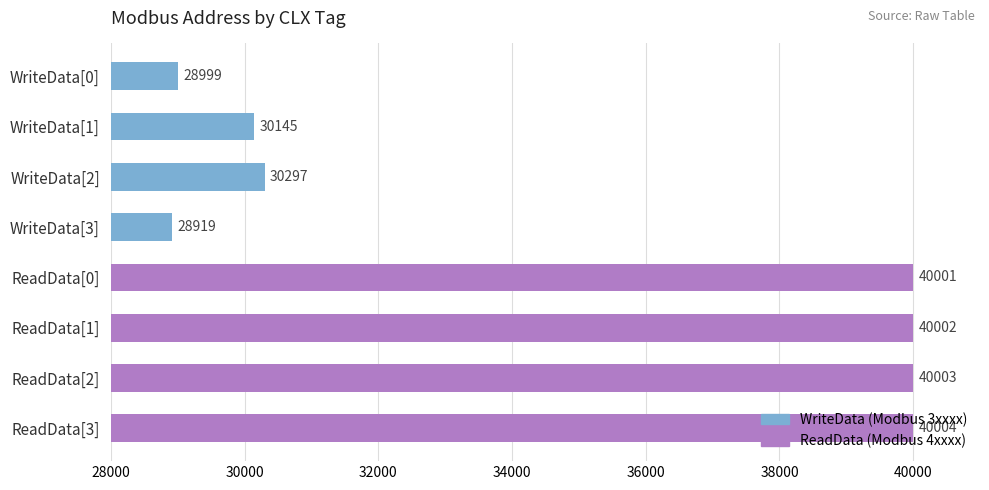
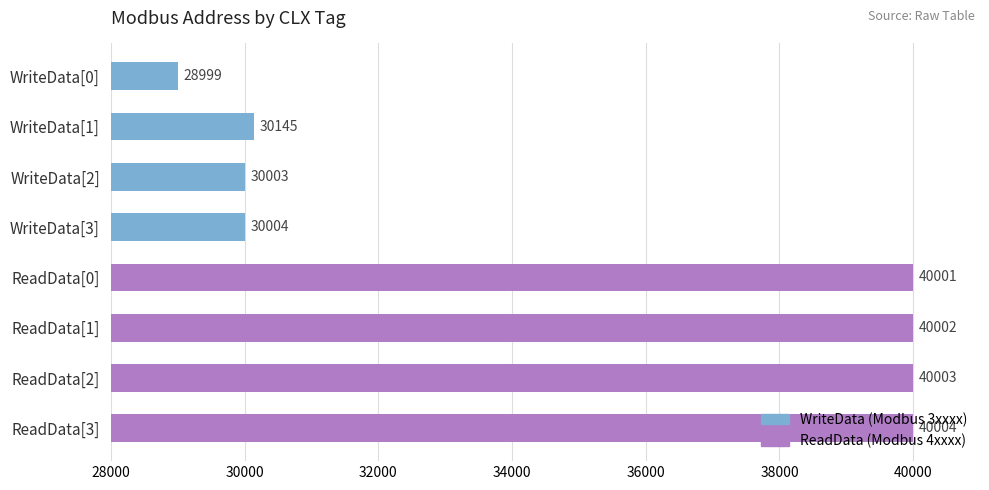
WriteData[2]: 30297 -> 30003
WriteData[3]: 28919 -> 30004
